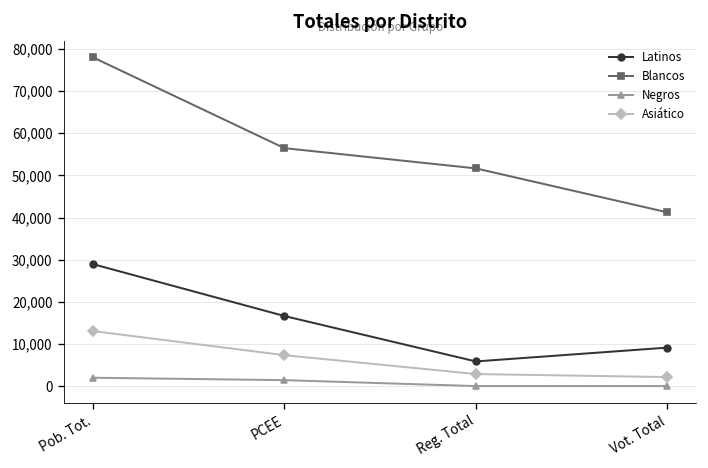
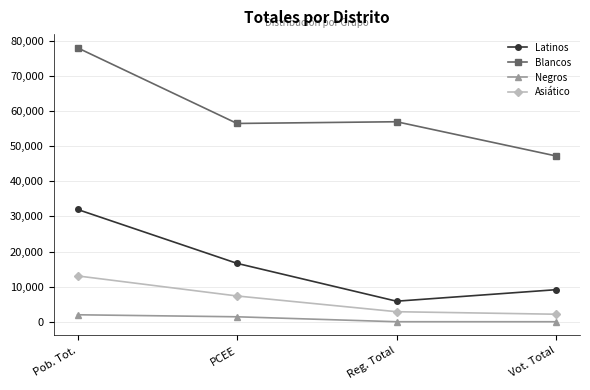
Latinos, Pob. Tot.: 29,000 -> 32,000
Blancos, Reg. Total: 52,000 -> 57,000
Blancos, Vot. Total: 41,000 -> 47,000
